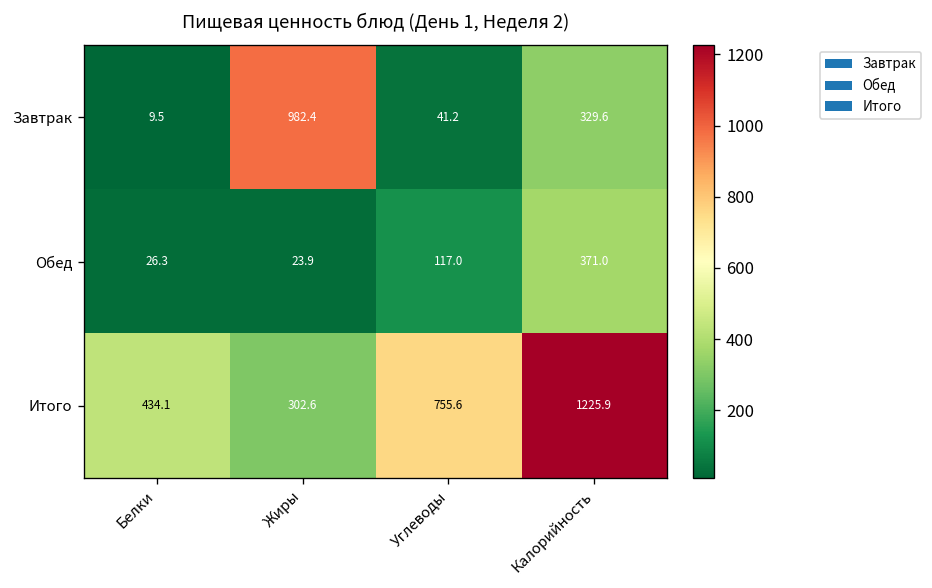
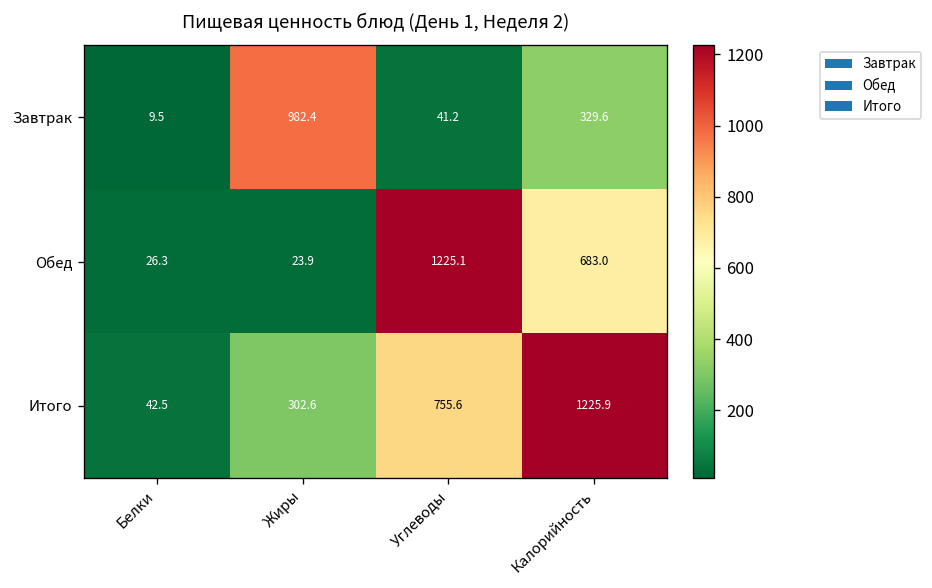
Обед, Углеводы: 117.0 -> 1225.1
Обед, Калорийность: 371.0 -> 683.0
Итого, Белки: 434.1 -> 42.5
